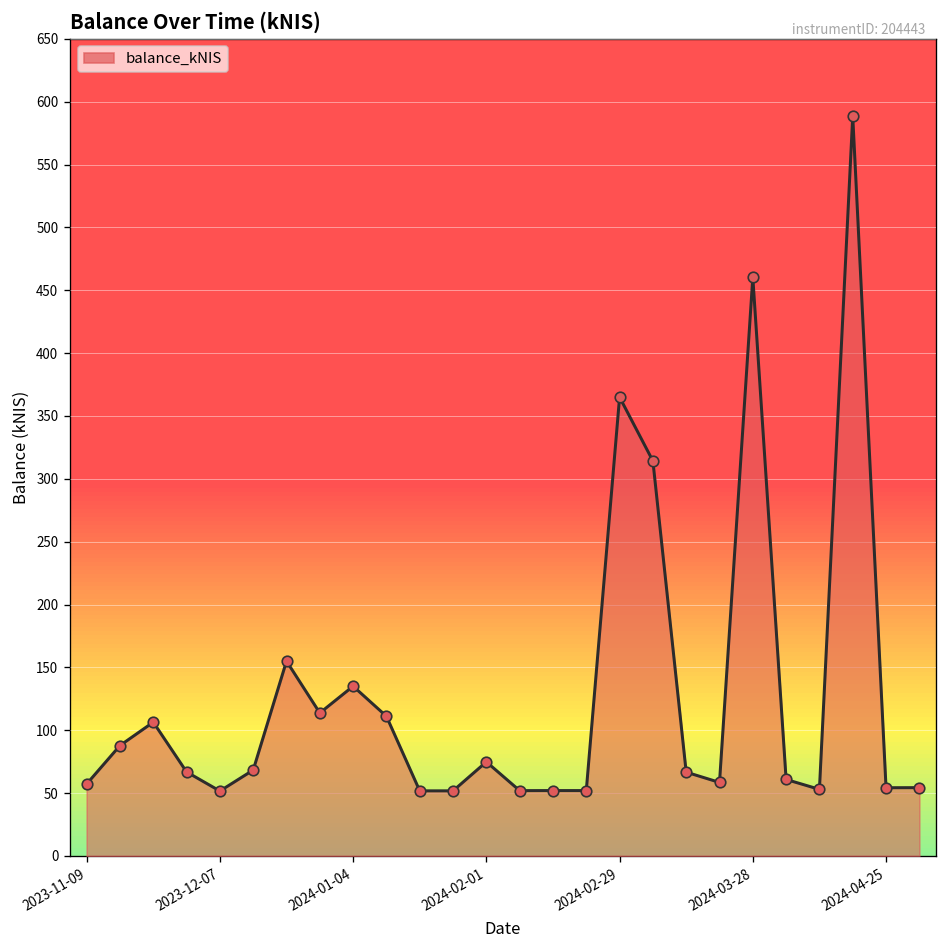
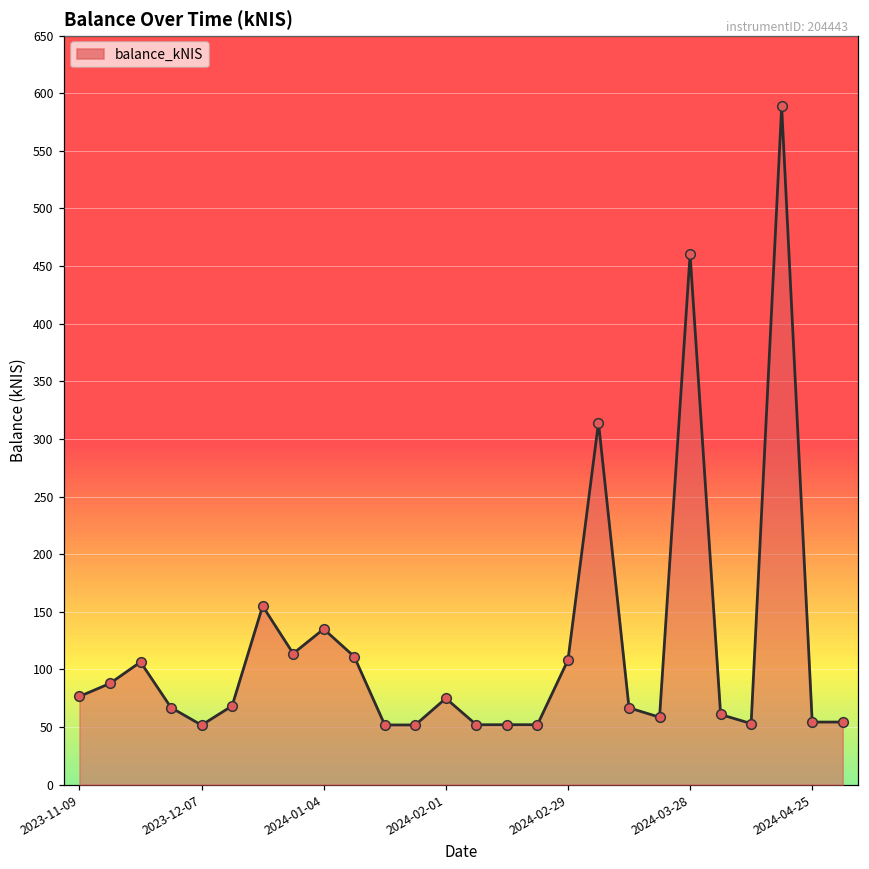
2023-11-09: 57 -> 77
2024-02-29: 365 -> 108
